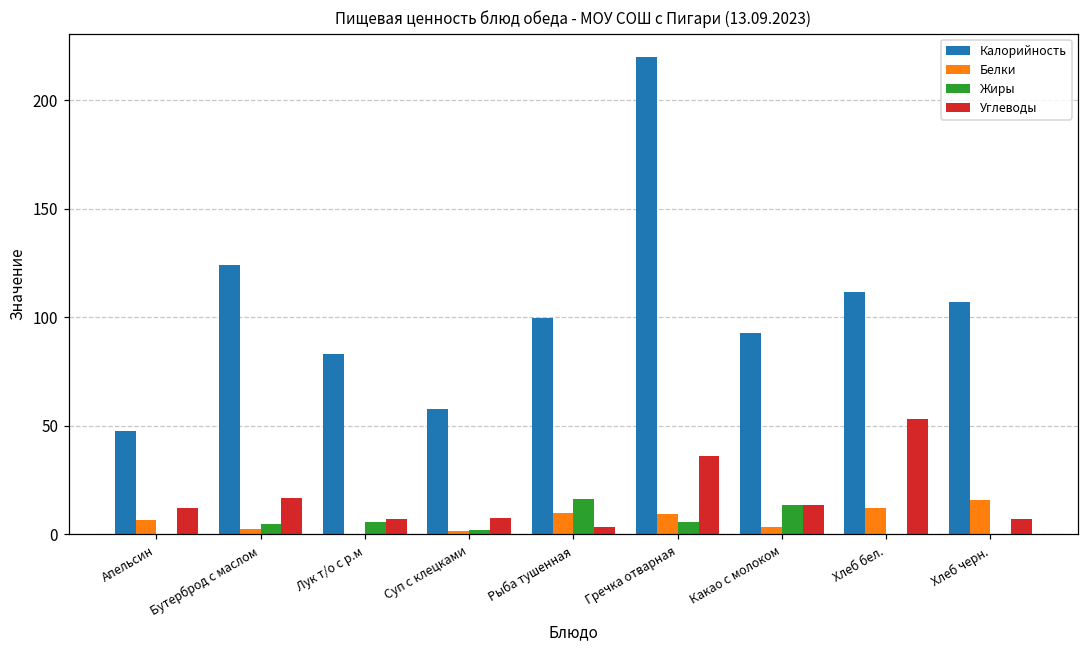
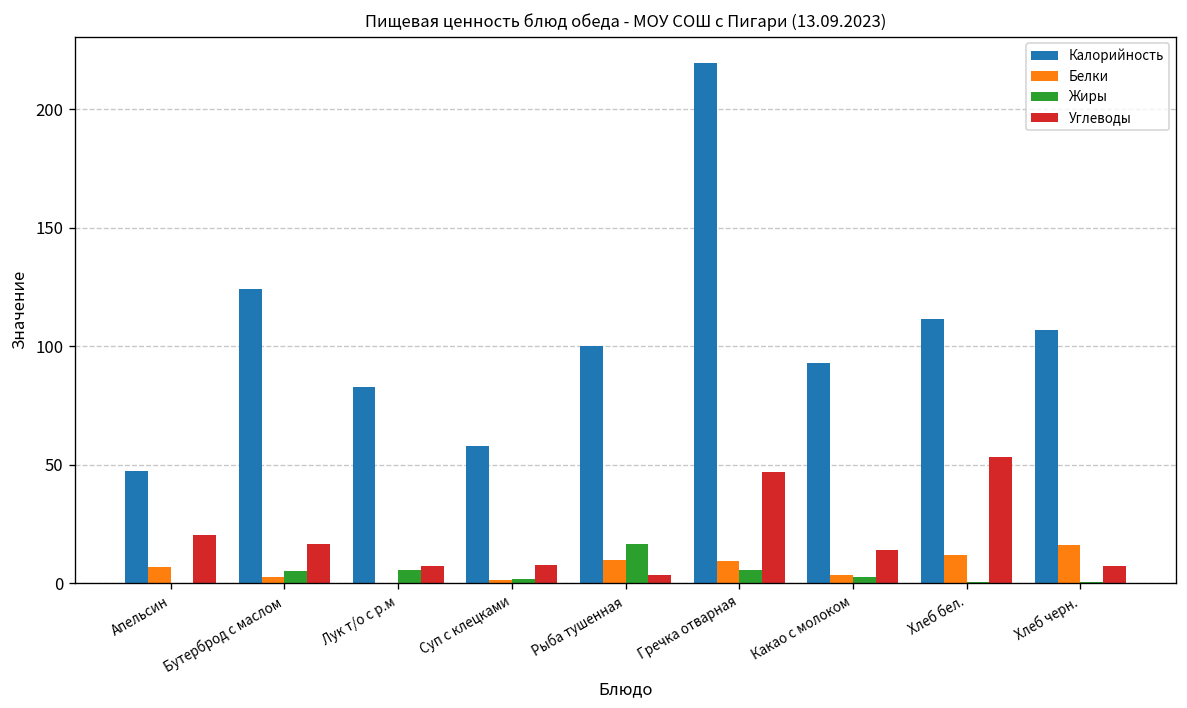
Углеводы, Апельсин: 12 -> 20
Углеводы, Гречка отварная: 36 -> 47
Жиры, Какао с молоком: 14 -> 3
